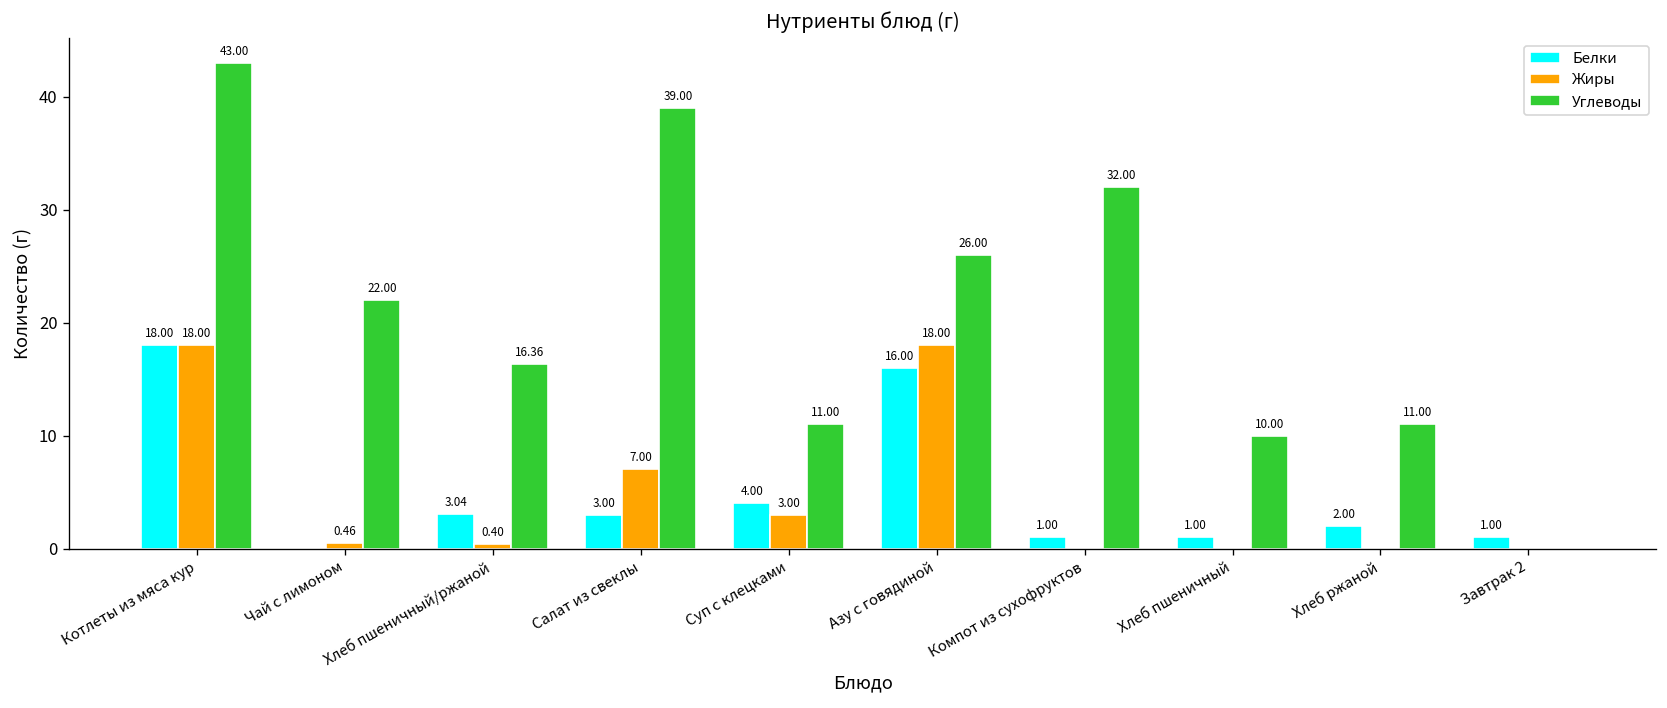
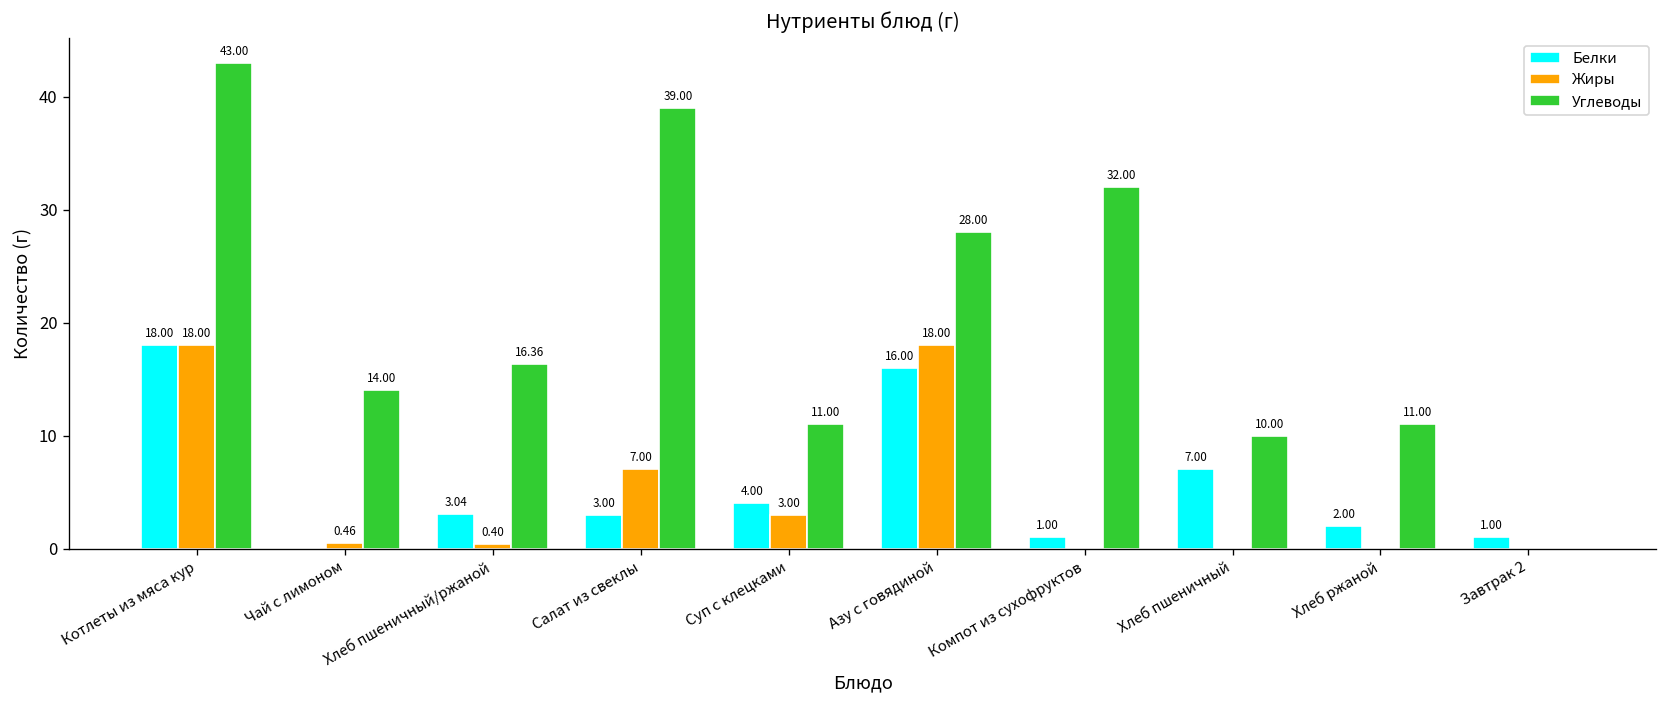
Углеводы, Чай с лимоном: 22.00 -> 14.00
Углеводы, Азу с говядиной: 26.00 -> 28.00
Белки, Хлеб пшеничный: 1.00 -> 7.00
